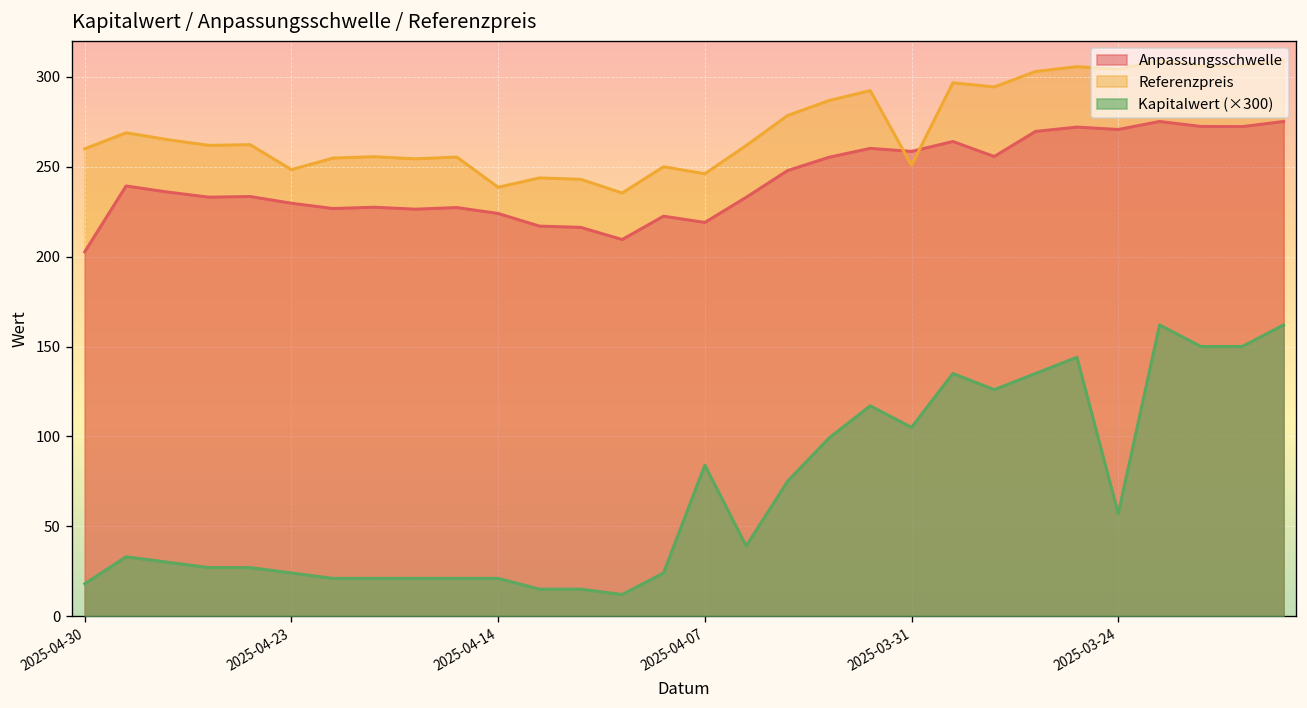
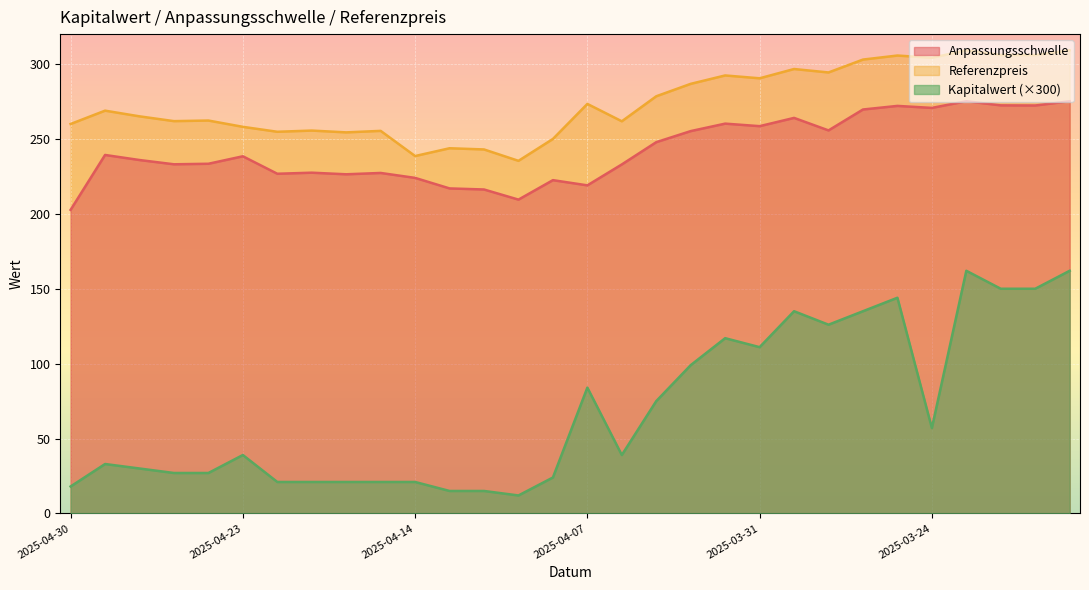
Anpassungsschwelle, 2025-04-23: 230 -> 238
Referenzpreis, 2025-04-23: 248 -> 258
Kapitalwert (×300), 2025-04-23: 24 -> 39
Referenzpreis, 2025-04-07: 246 -> 273
Referenzpreis, 2025-03-31: 251 -> 291
Kapitalwert (×300), 2025-03-31: 105 -> 111
